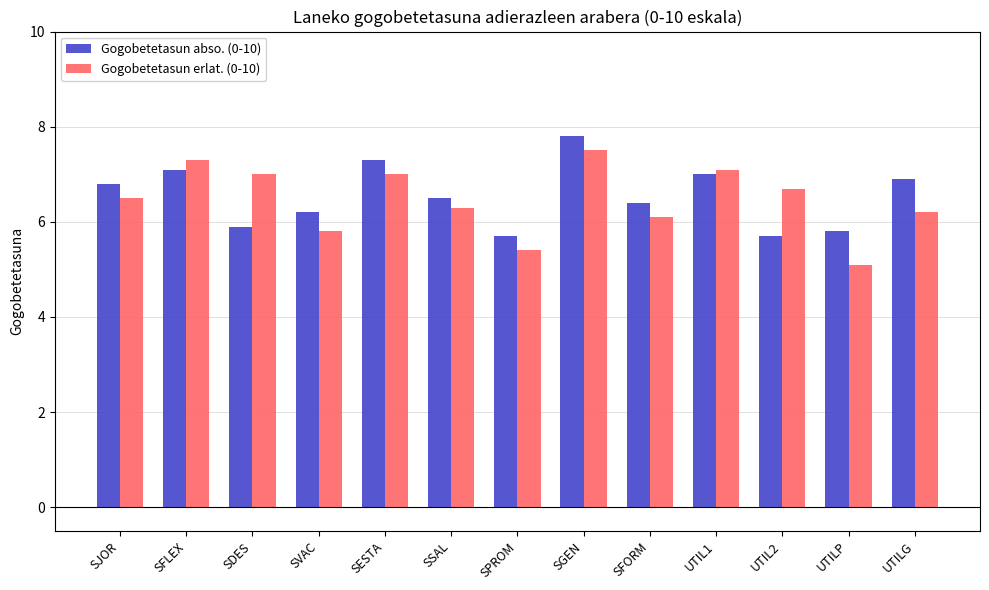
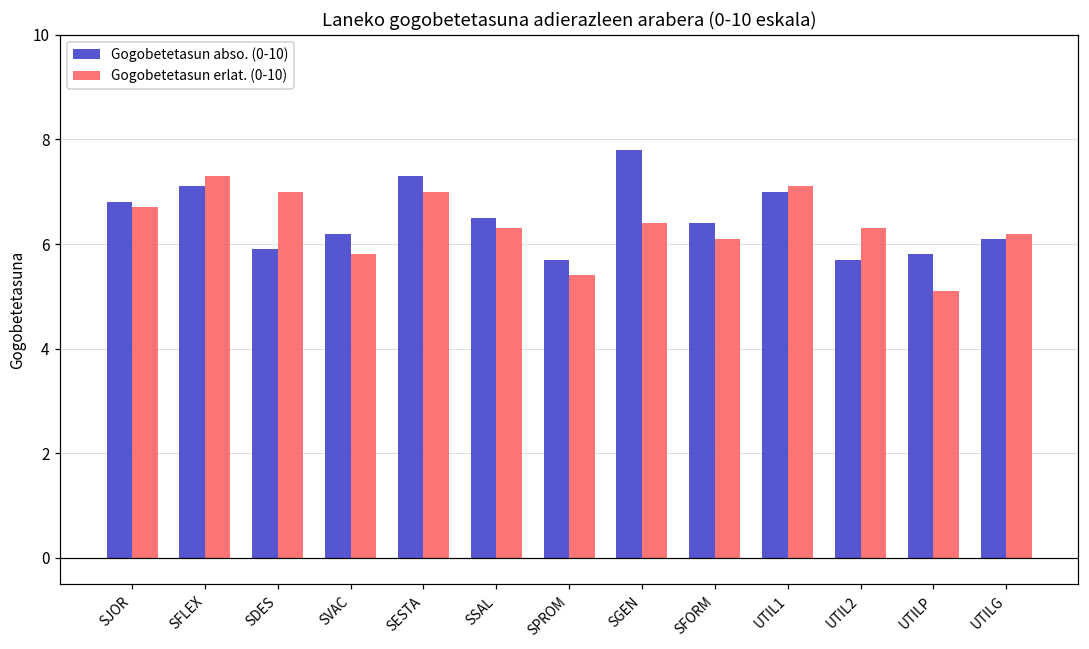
Gogobetetasun erlat. (0-10), SJOR: 6.5 -> 6.7
Gogobetetasun erlat. (0-10), SGEN: 7.5 -> 6.4
Gogobetetasun erlat. (0-10), UTIL2: 6.7 -> 6.3
Gogobetetasun abso. (0-10), UTILG: 6.9 -> 6.1
